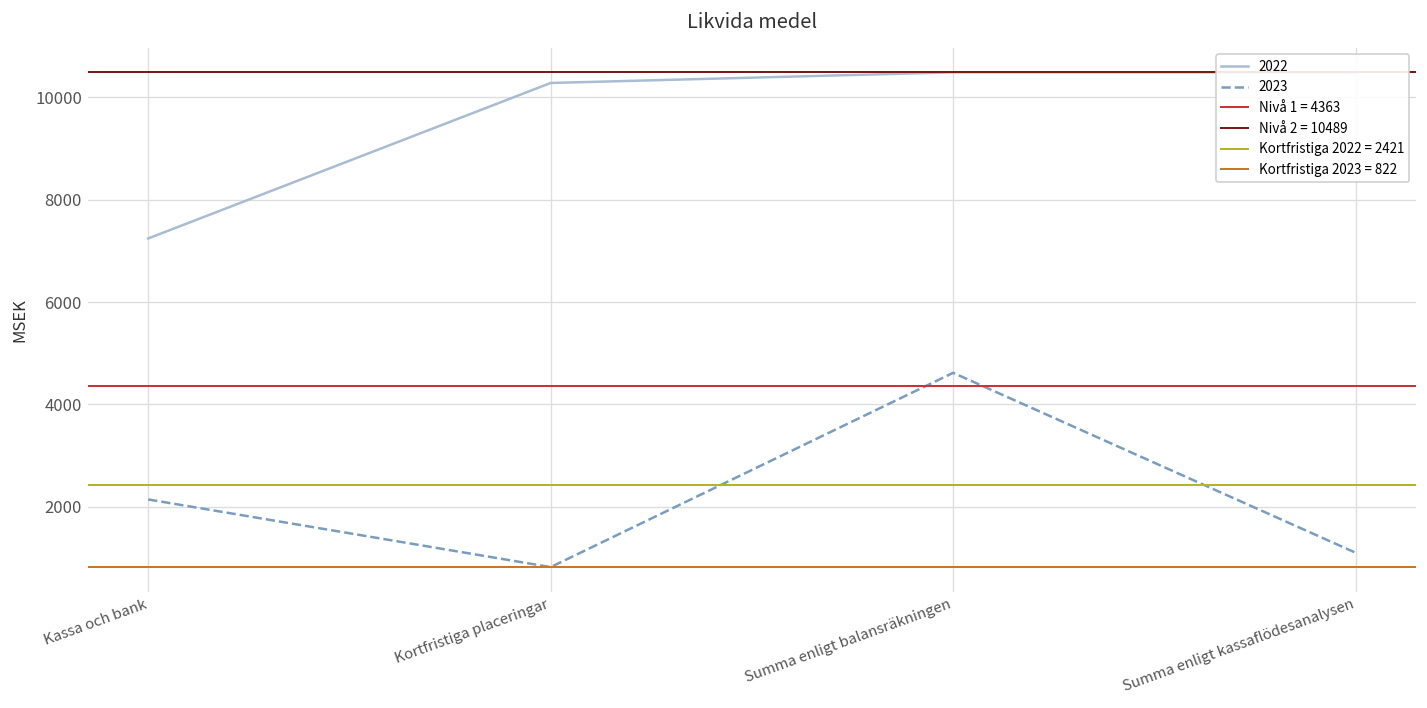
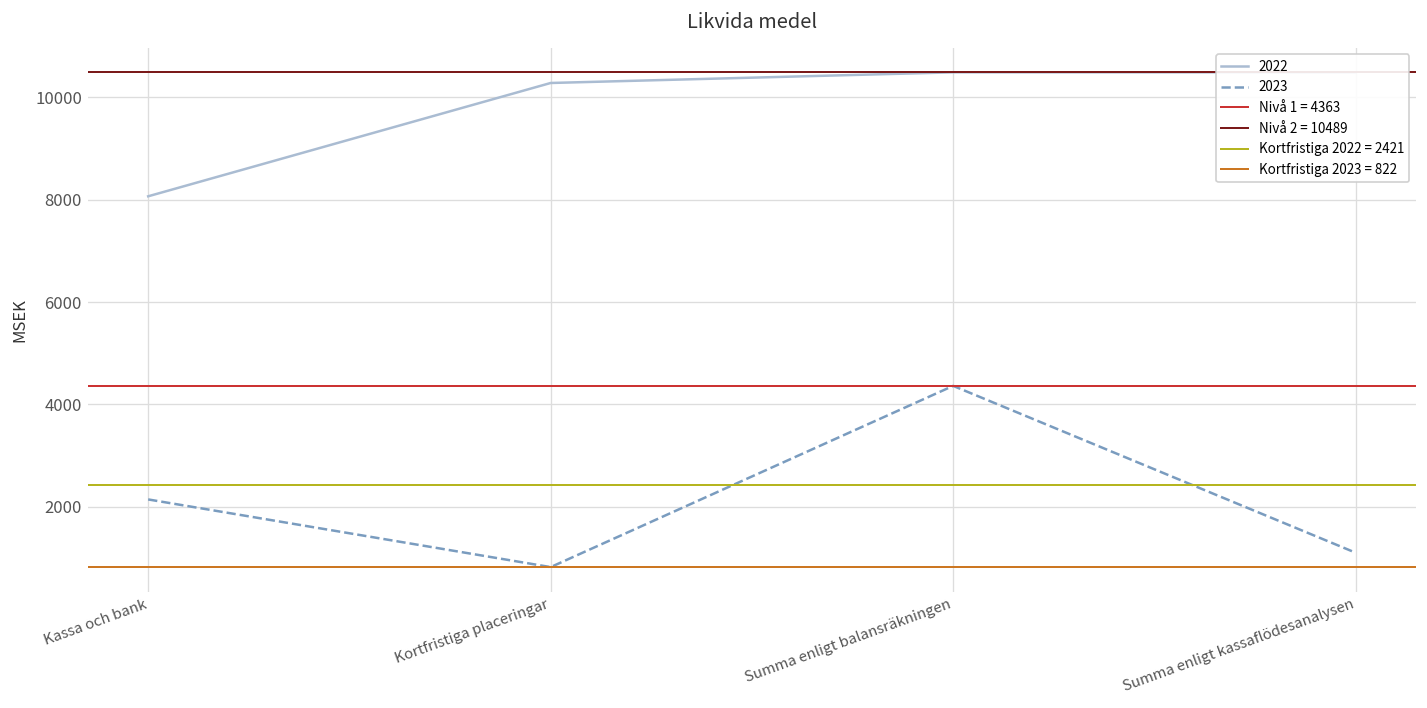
2022, Kassa och bank: 7200 -> 8100
2023, Summa enligt balansräkningen: 4600 -> 4400
